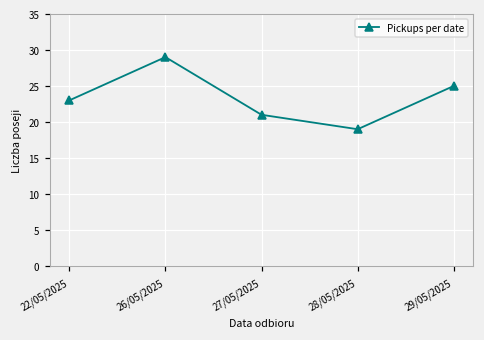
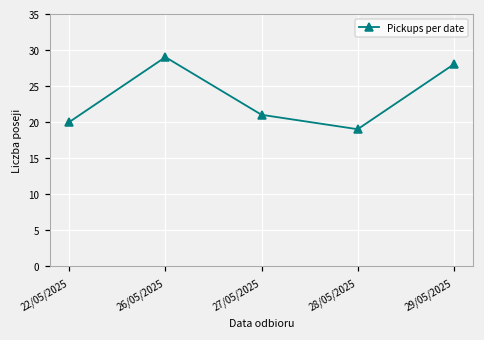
22/05/2025: 23 -> 20
29/05/2025: 25 -> 28
